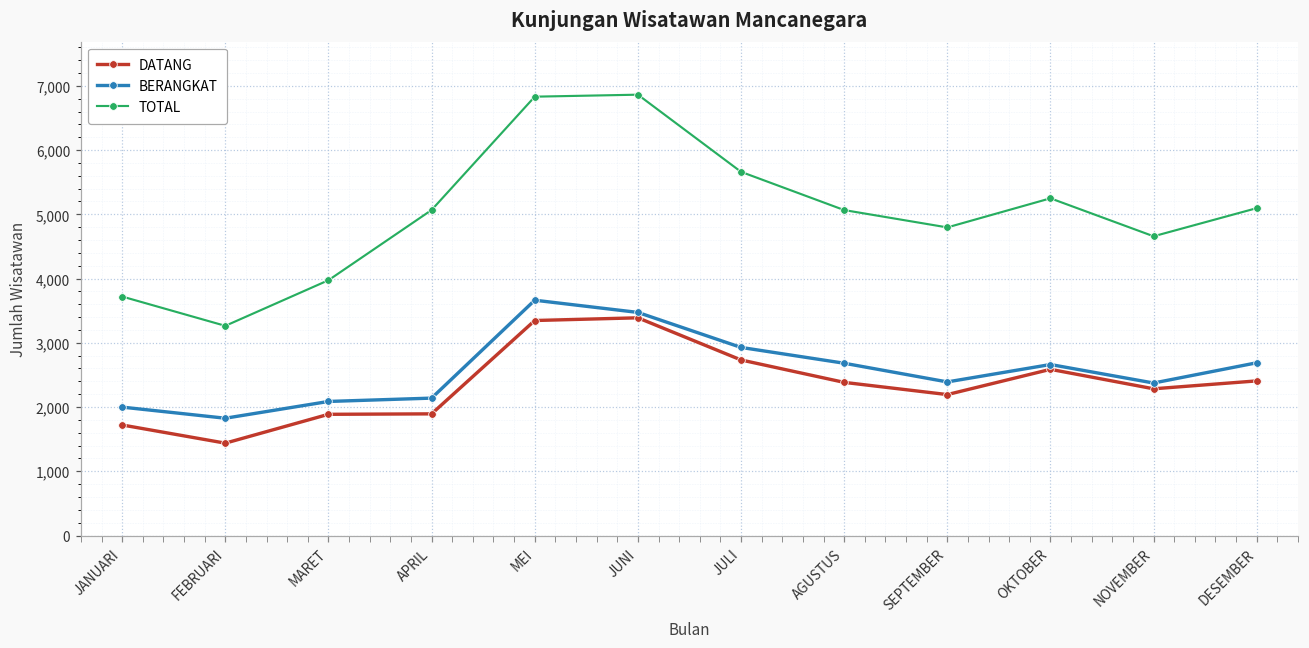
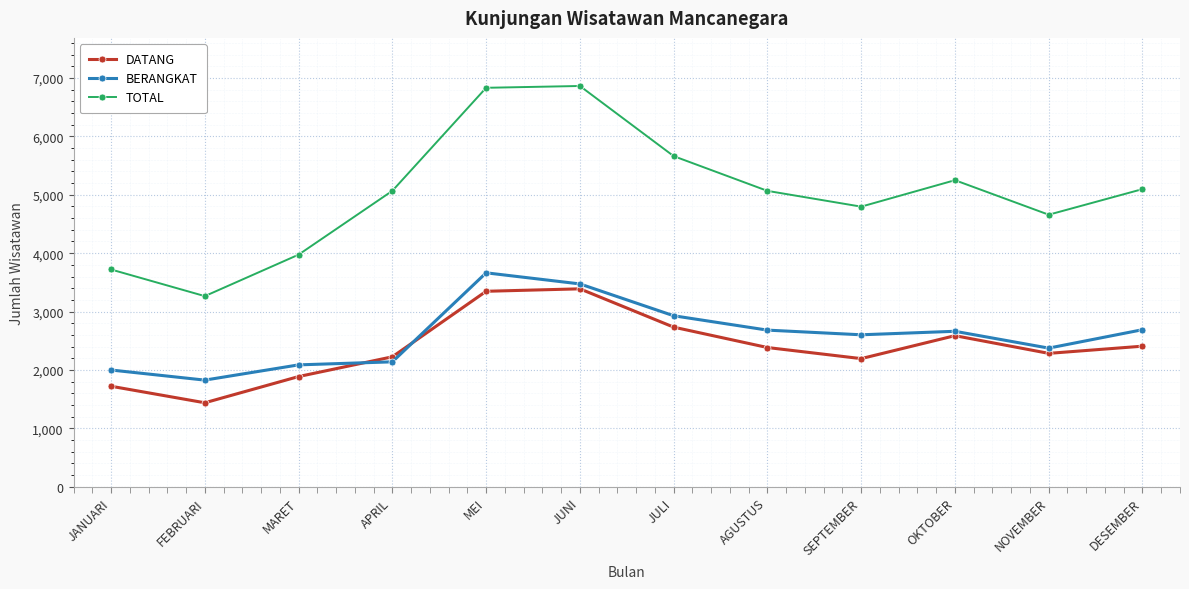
DATANG, APRIL: 1,900 -> 2,200
BERANGKAT, SEPTEMBER: 2,400 -> 2,600
